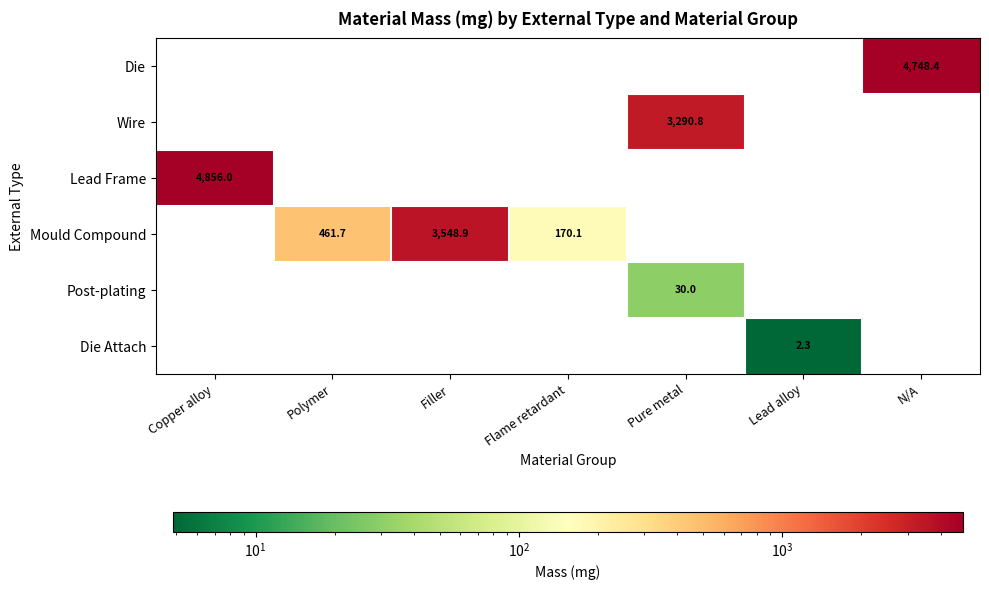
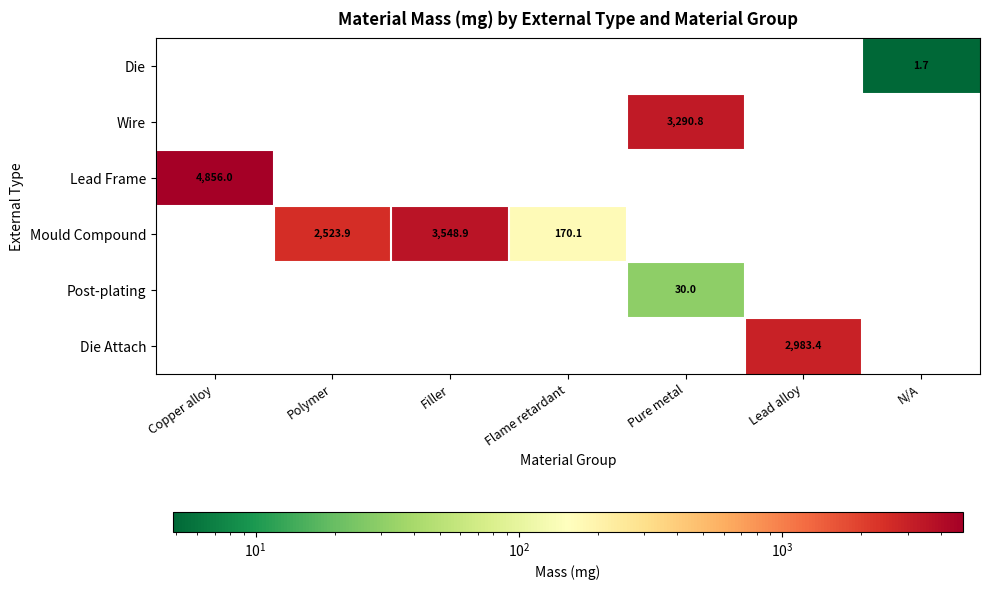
Die, N/A: 4,748.4 -> 1.7
Mould Compound, Polymer: 461.7 -> 2,523.9
Die Attach, Lead alloy: 2.3 -> 2,983.4
